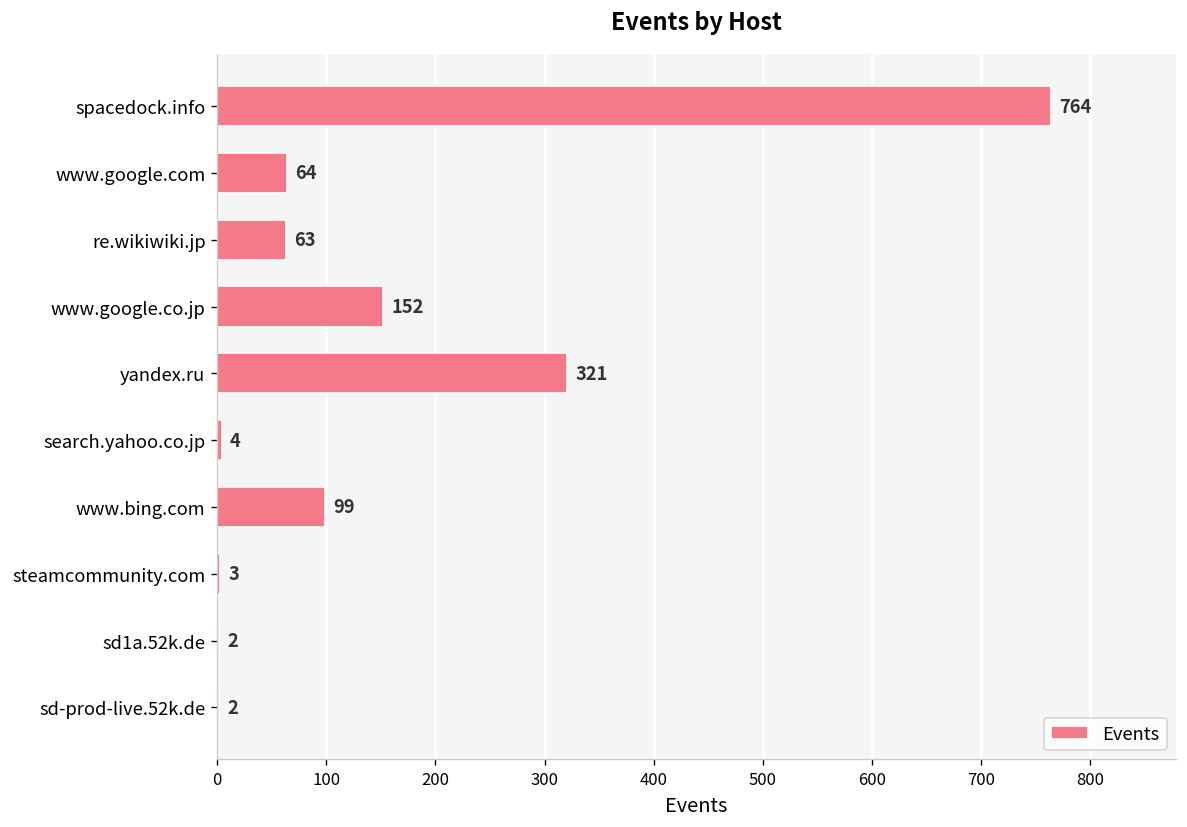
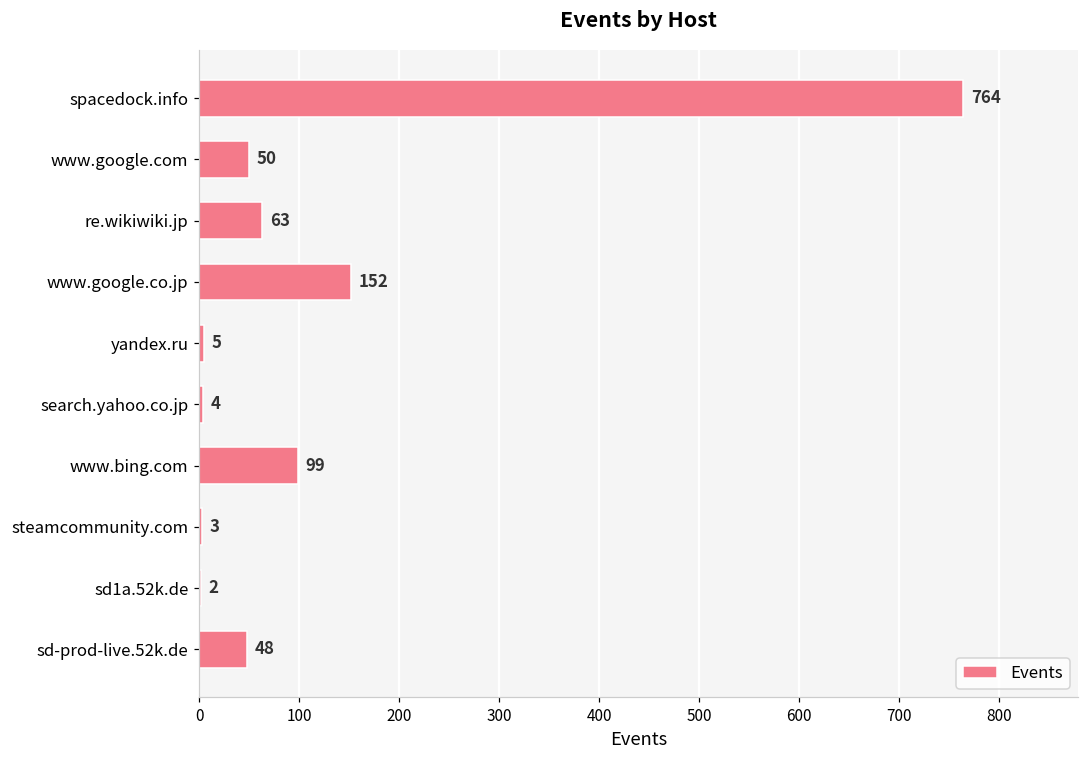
www.google.com: 64 -> 50
yandex.ru: 321 -> 5
sd-prod-live.52k.de: 2 -> 48
